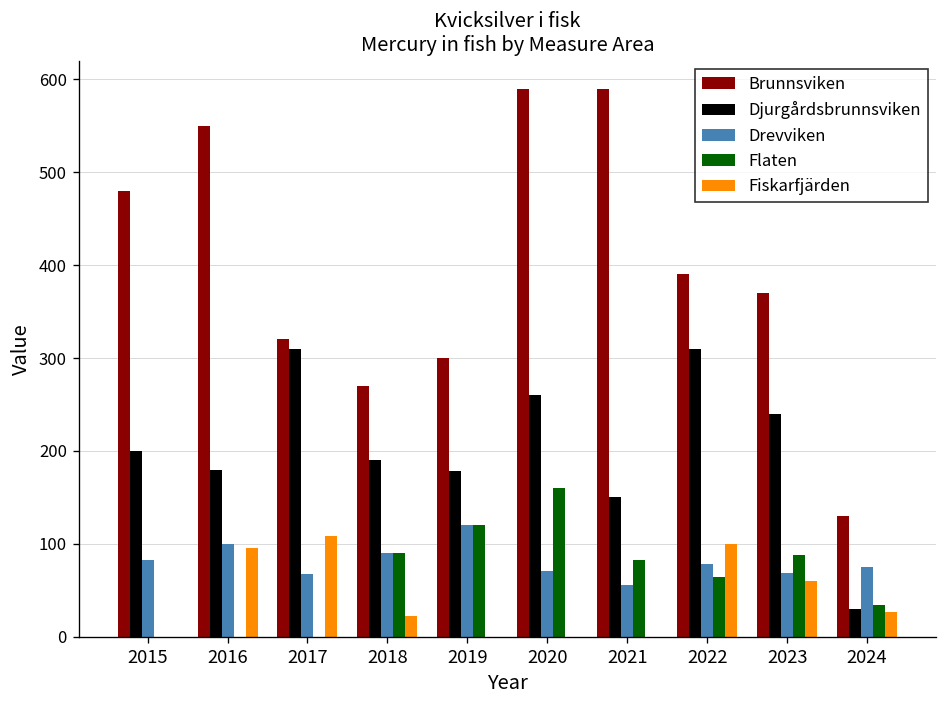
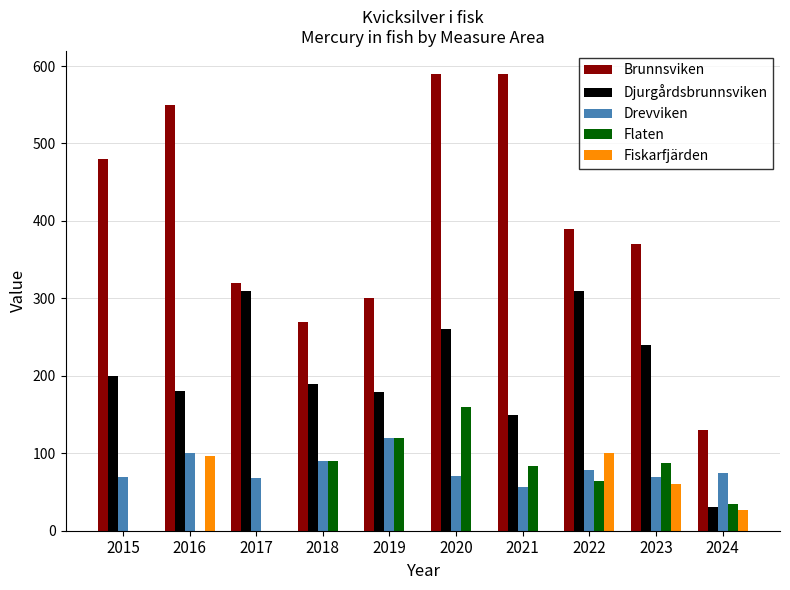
Drevviken, 2015: 80 -> 70
Fiskarfjärden, 2017: 110 -> 0
Fiskarfjärden, 2018: 20 -> 0
